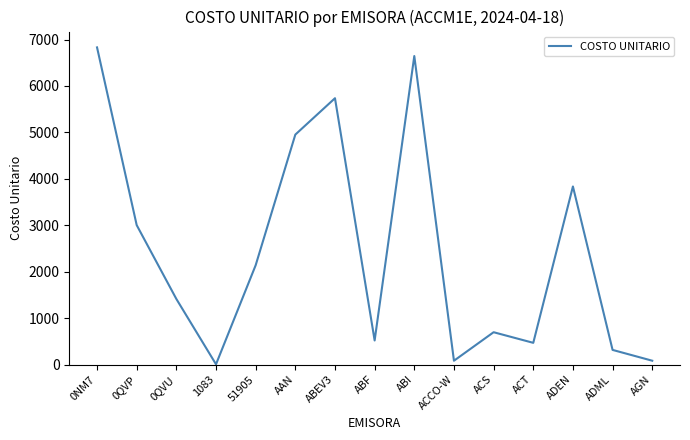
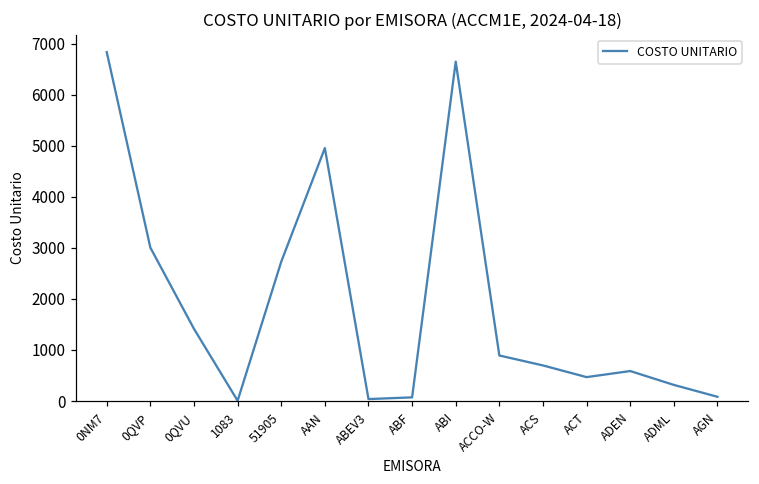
51905: 2100 -> 2700
ABEV3: 5700 -> 0
ABF: 500 -> 100
ACCO-W: 100 -> 900
ADEN: 3800 -> 600
